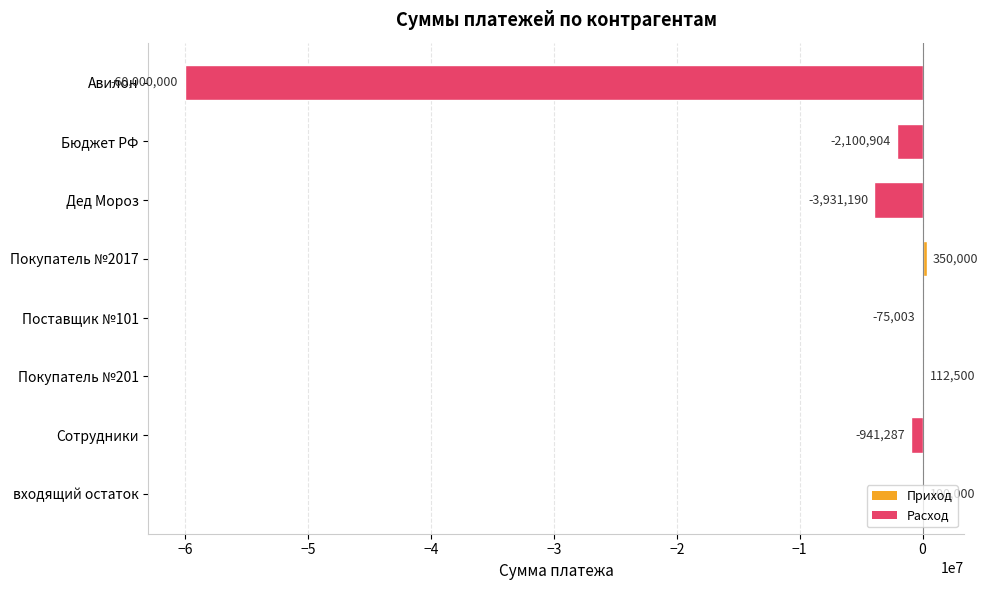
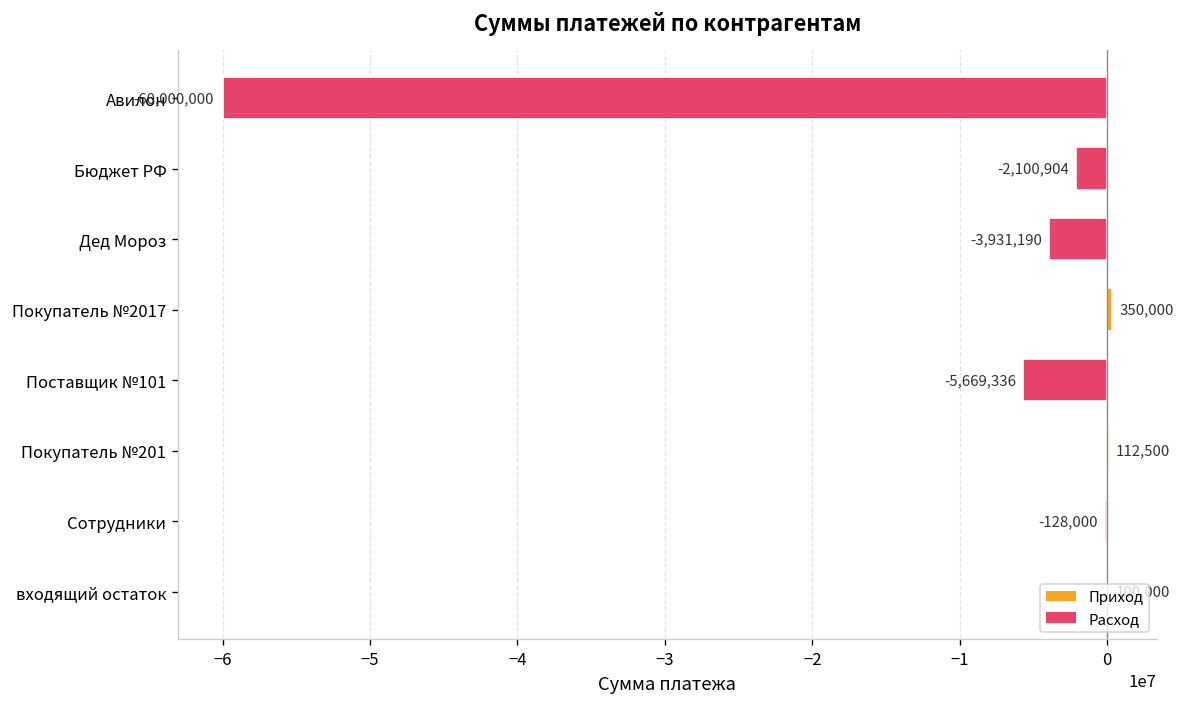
Поставщик №101: -75,003 -> -5,669,336
Сотрудники: -941,287 -> -128,000
